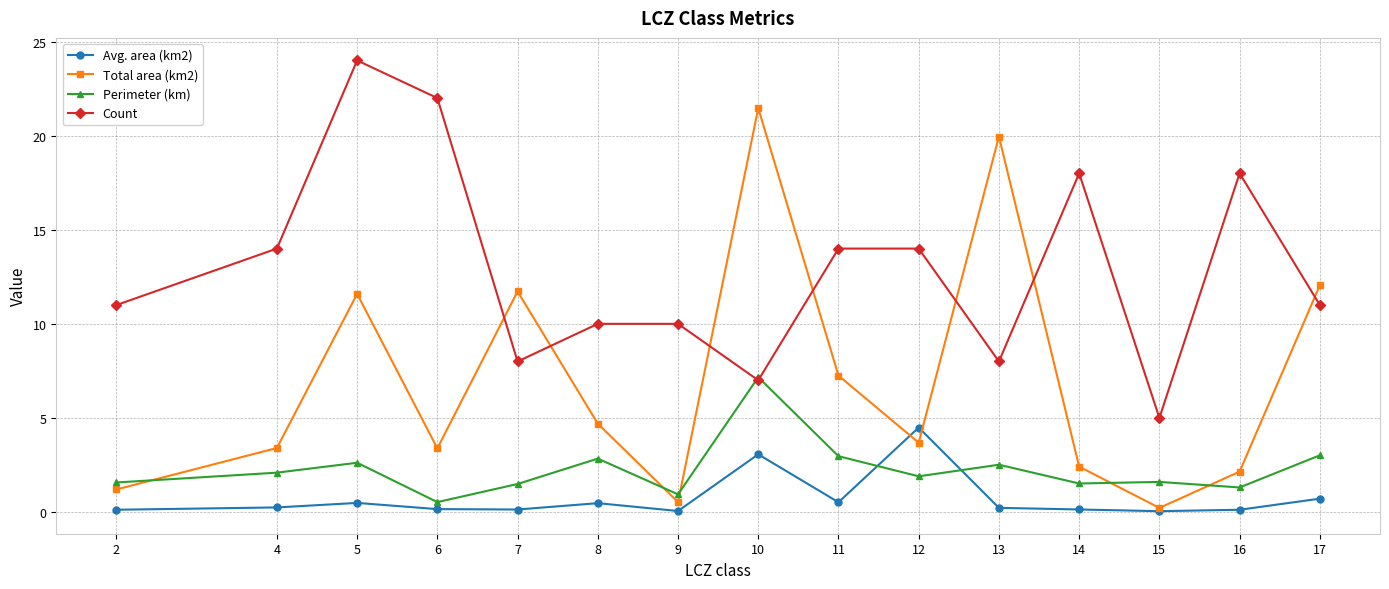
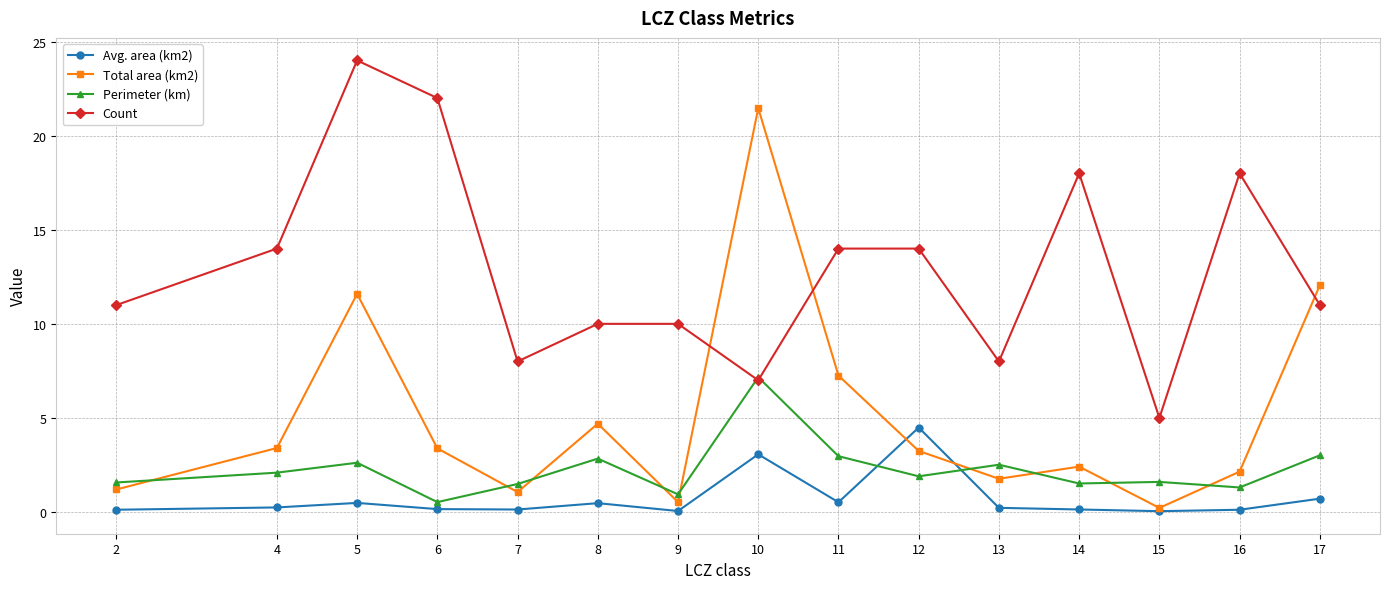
Total area (km2), 7: 11.7 -> 1.1
Total area (km2), 12: 3.7 -> 3.2
Total area (km2), 13: 20.0 -> 1.8
